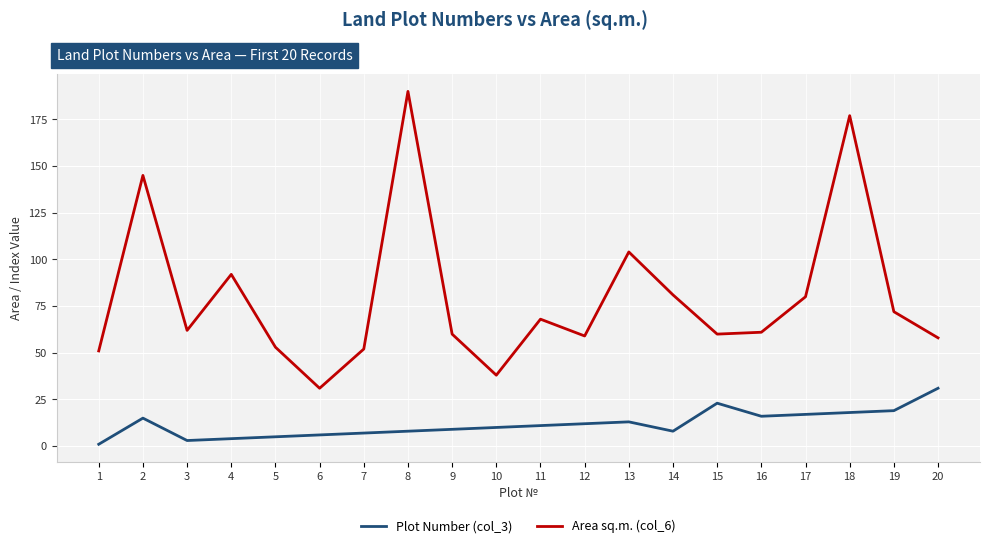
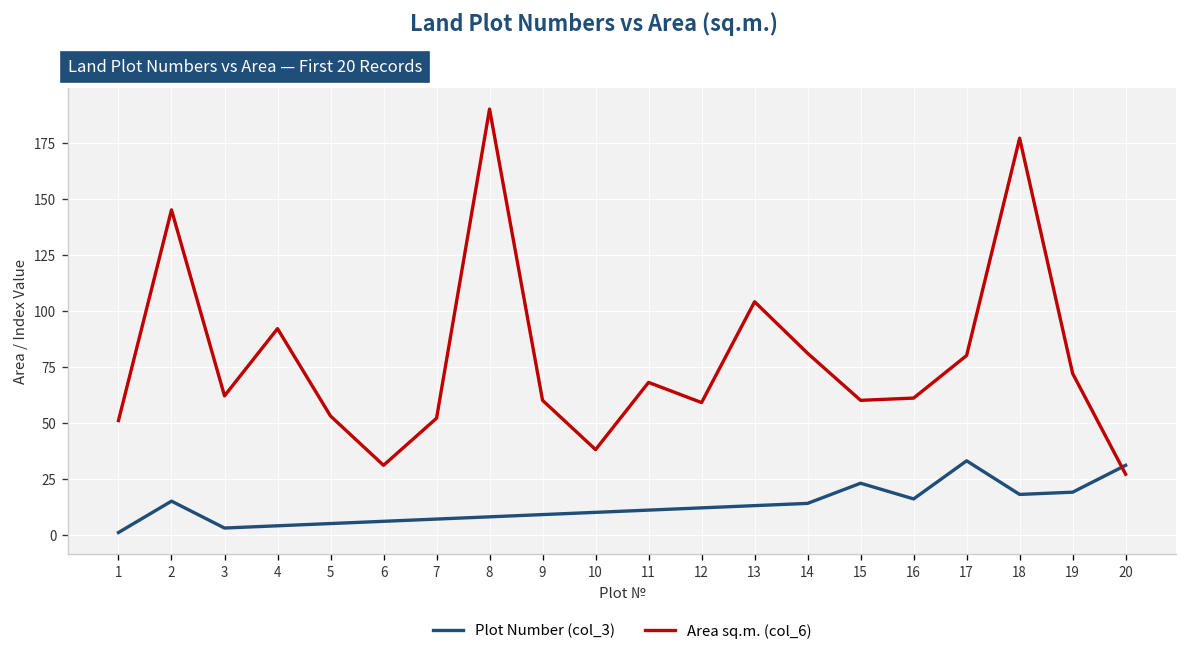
Plot Number (col_3), 14: 8 -> 14
Plot Number (col_3), 17: 17 -> 33
Area sq.m. (col_6), 20: 58 -> 27
